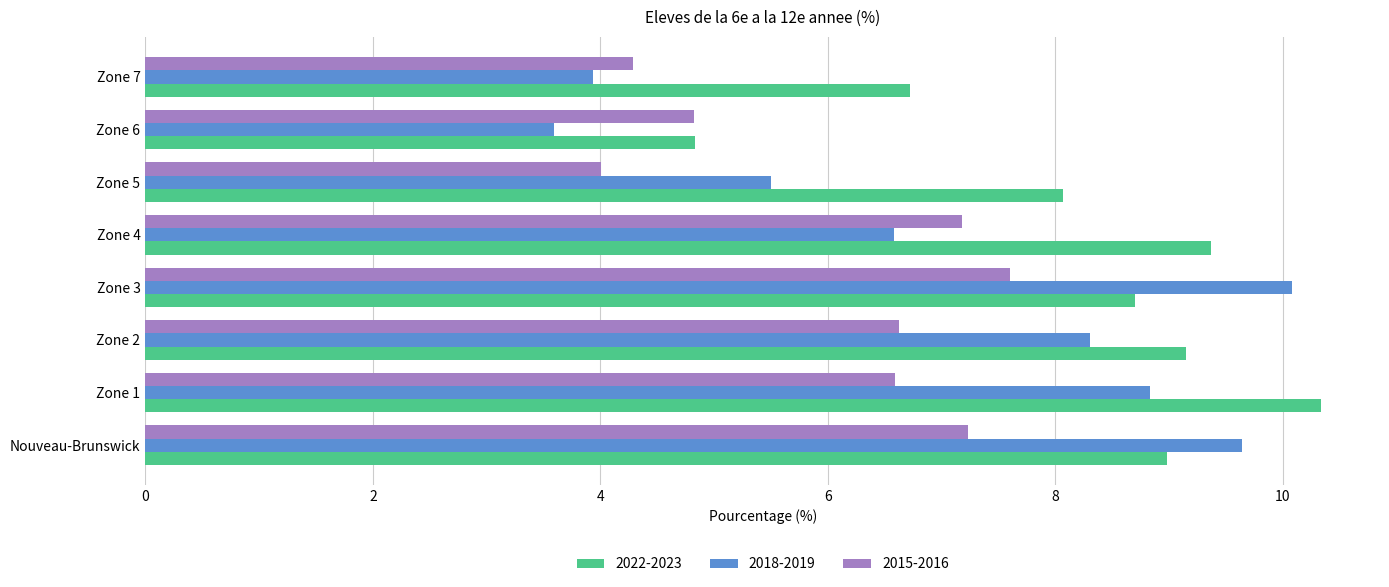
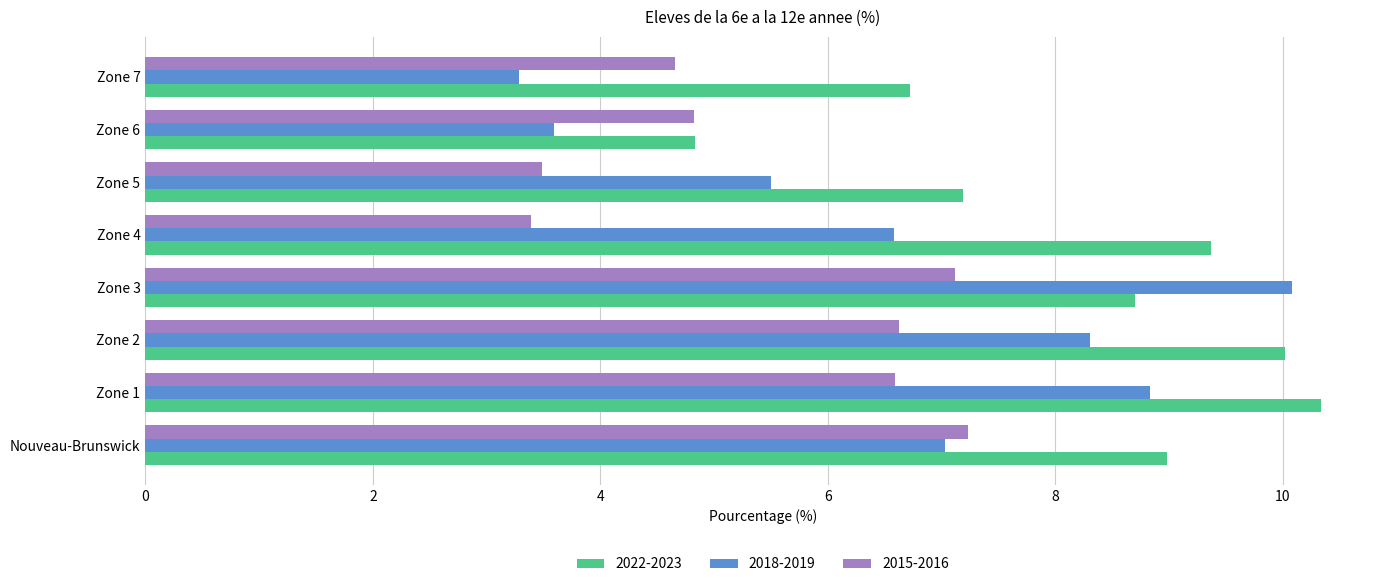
2015-2016, Zone 7: 4.29 -> 4.66
2018-2019, Zone 7: 3.93 -> 3.29
2015-2016, Zone 5: 4.00 -> 3.48
2022-2023, Zone 5: 8.07 -> 7.19
2015-2016, Zone 4: 7.18 -> 3.39
2015-2016, Zone 3: 7.61 -> 7.12
2022-2023, Zone 2: 9.14 -> 10.02
2018-2019, Nouveau-Brunswick: 9.64 -> 7.03
